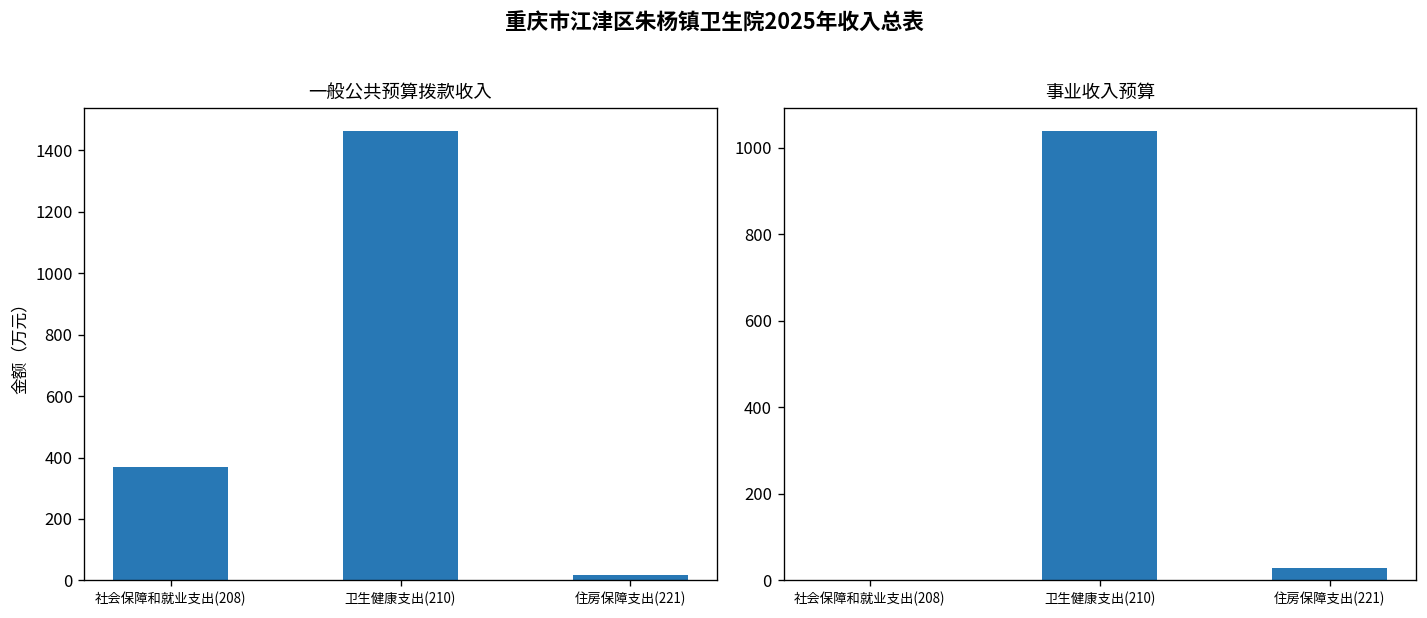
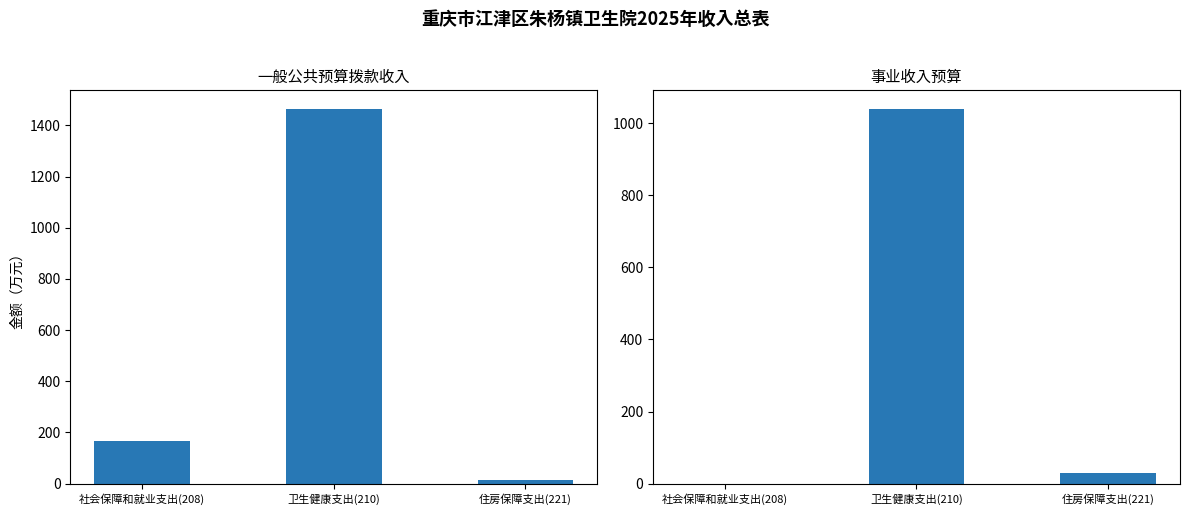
一般公共预算拨款收入, 社会保障和就业支出(208): 370 -> 170
